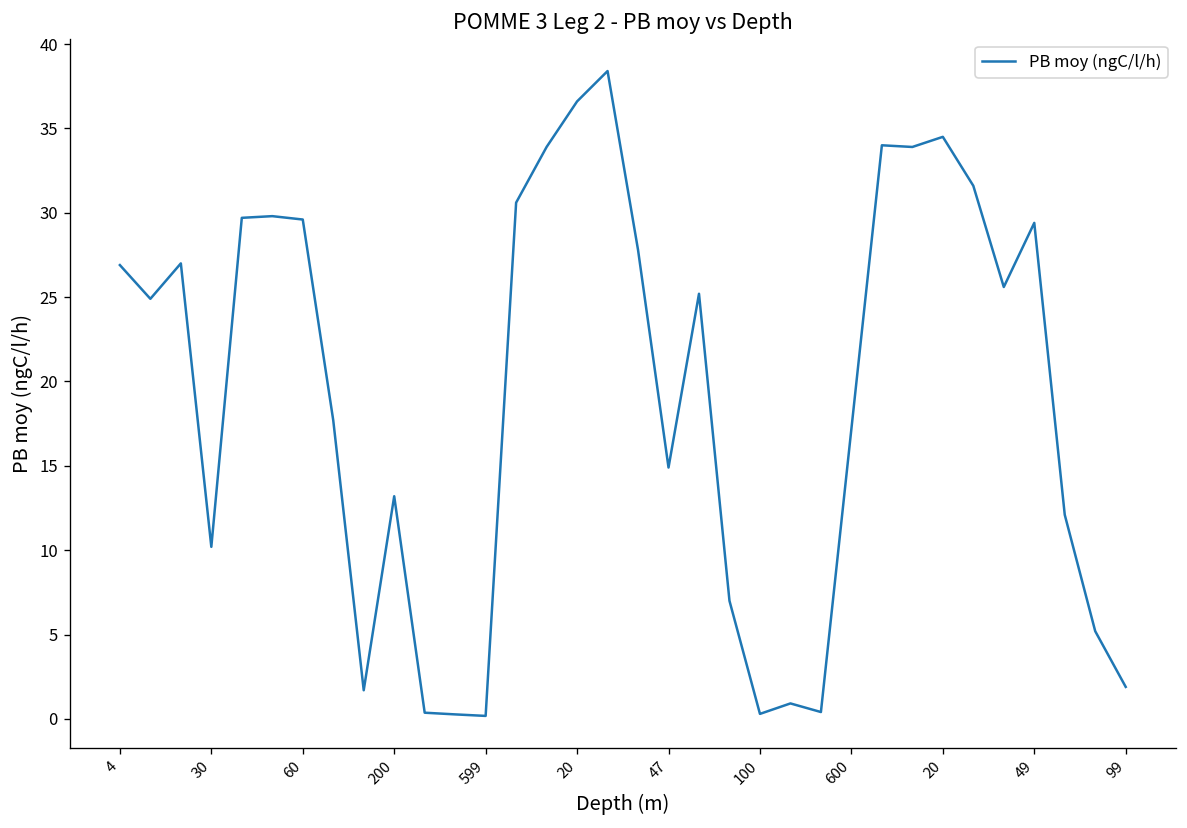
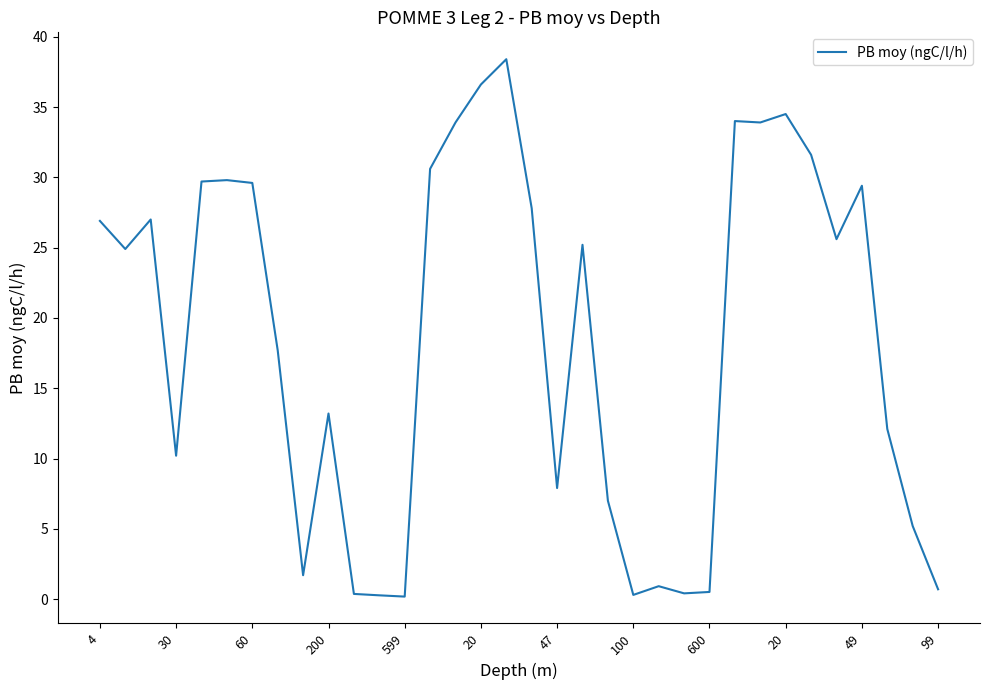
47: 14.9 -> 7.9
600: 17.2 -> 0.5
99: 1.9 -> 0.7
